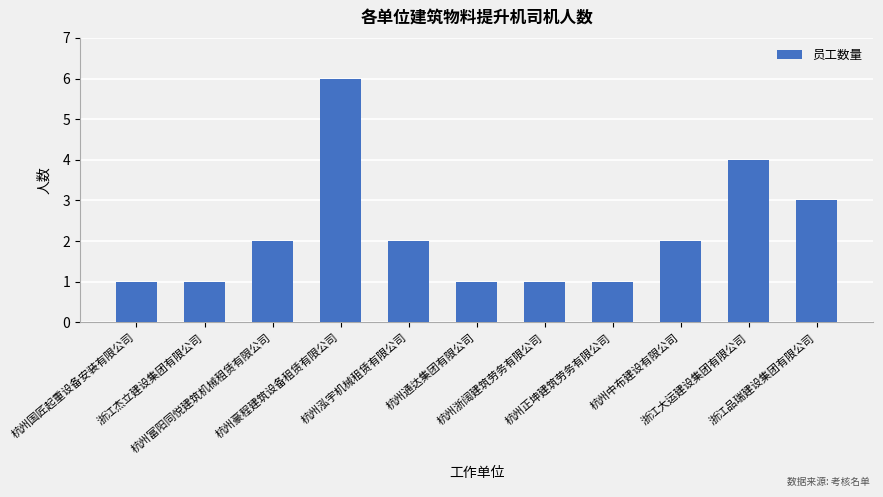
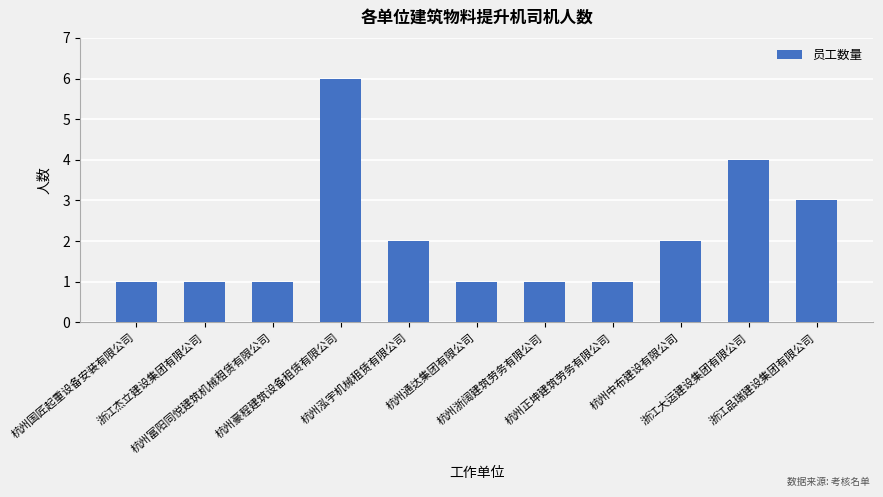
杭州富阳同悦建筑机械租赁有限公司: 2 -> 1
